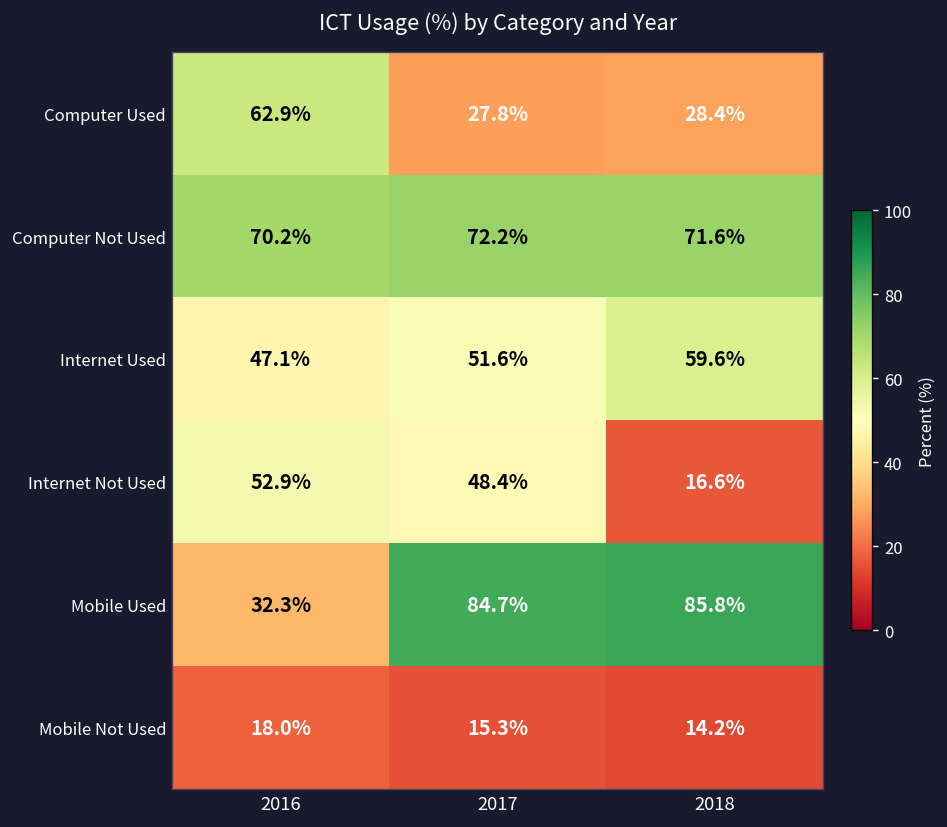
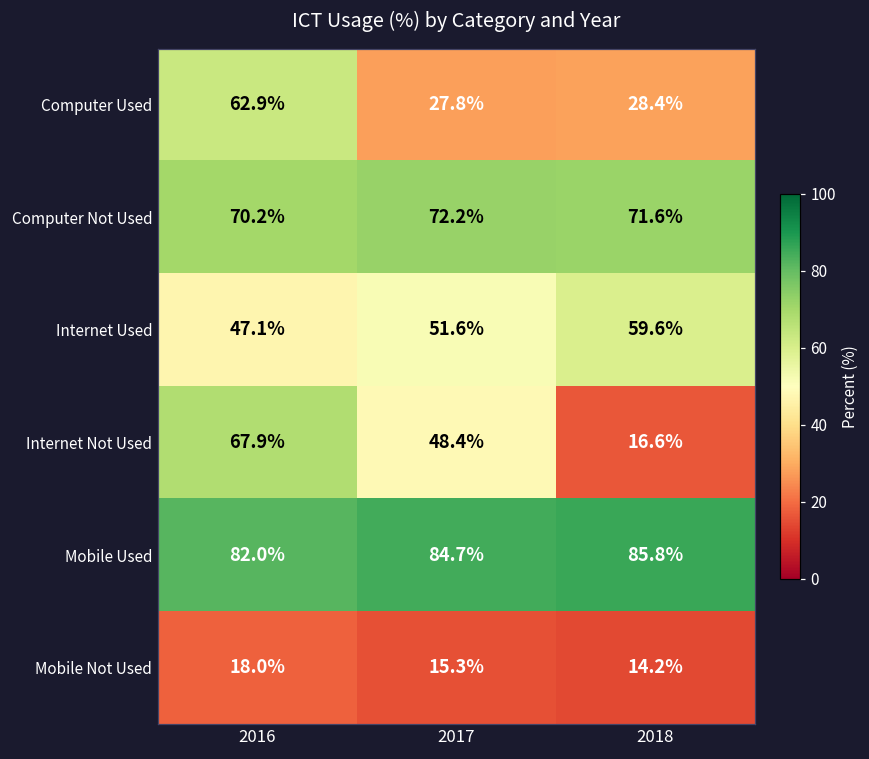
Internet Not Used, 2016: 52.9% -> 67.9%
Mobile Used, 2016: 32.3% -> 82.0%
